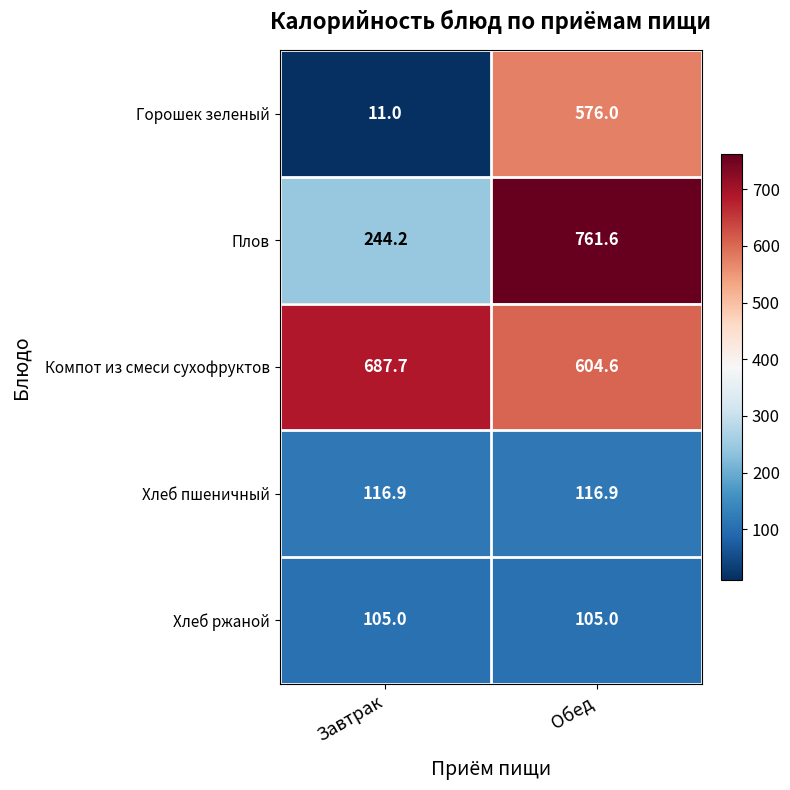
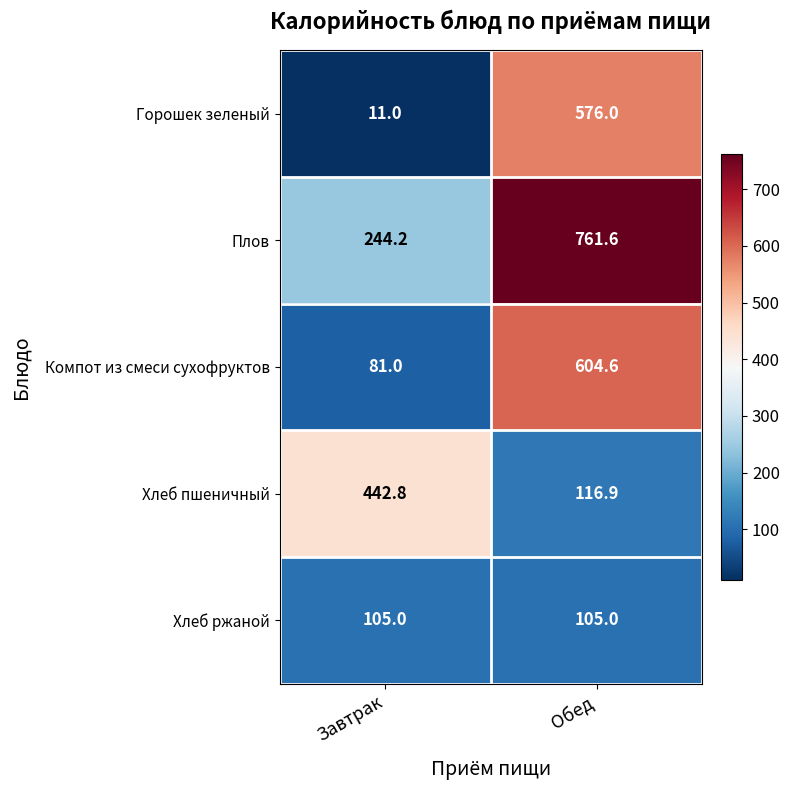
Компот из смеси сухофруктов, Завтрак: 687.7 -> 81.0
Хлеб пшеничный, Завтрак: 116.9 -> 442.8
